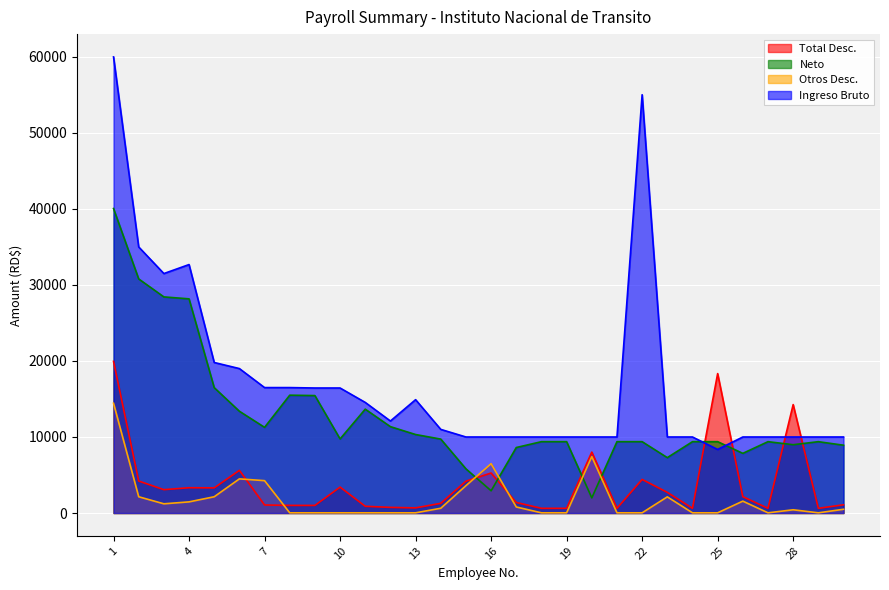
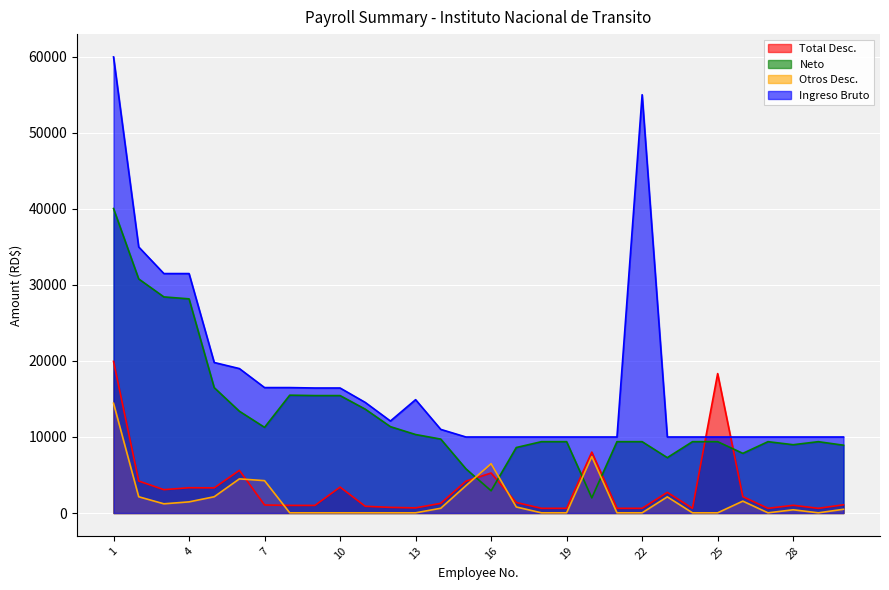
Ingreso Bruto, 4: 33000 -> 32000
Neto, 10: 10000 -> 15000
Total Desc., 22: 4000 -> 1000
Ingreso Bruto, 25: 8000 -> 10000
Total Desc., 28: 14000 -> 1000
